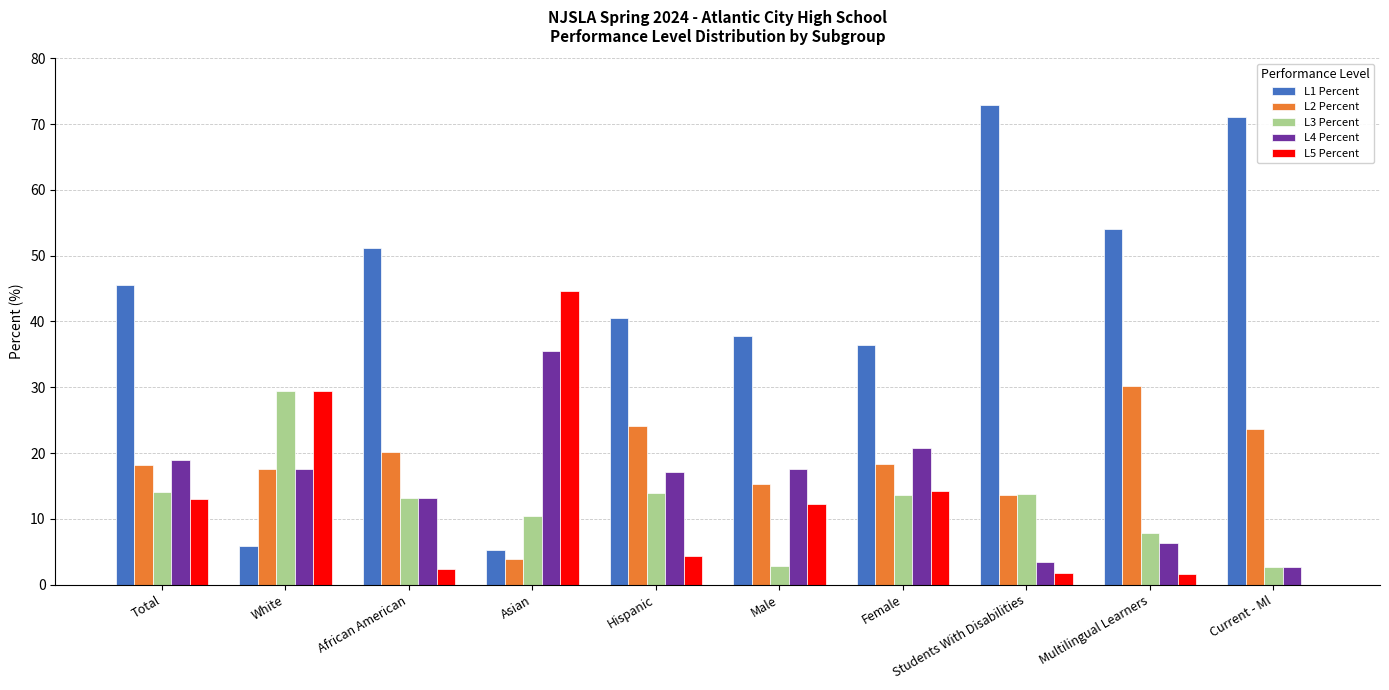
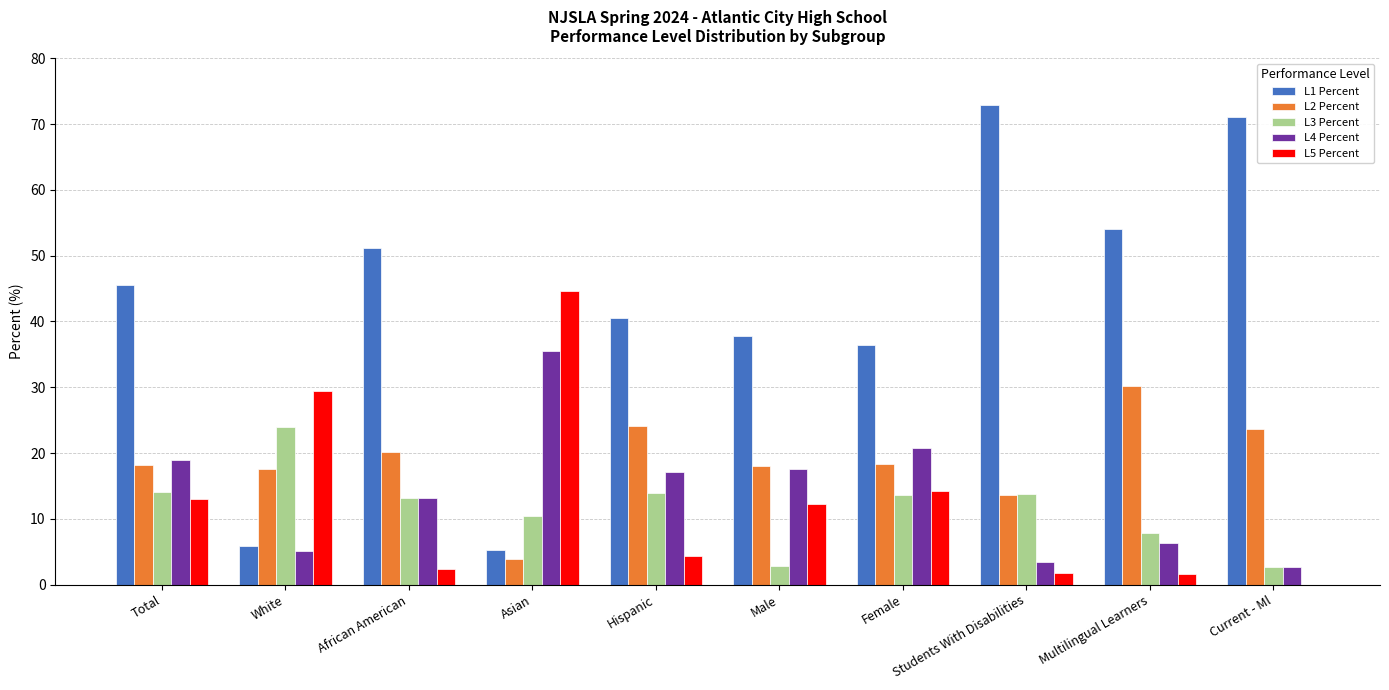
L3 Percent, White: 29 -> 24
L4 Percent, White: 18 -> 5
L2 Percent, Male: 15 -> 18
